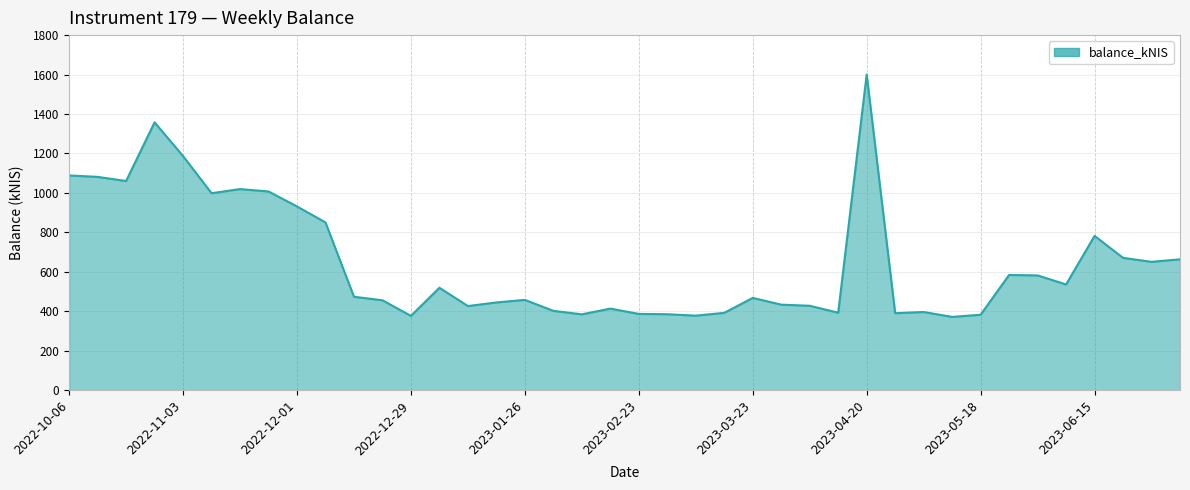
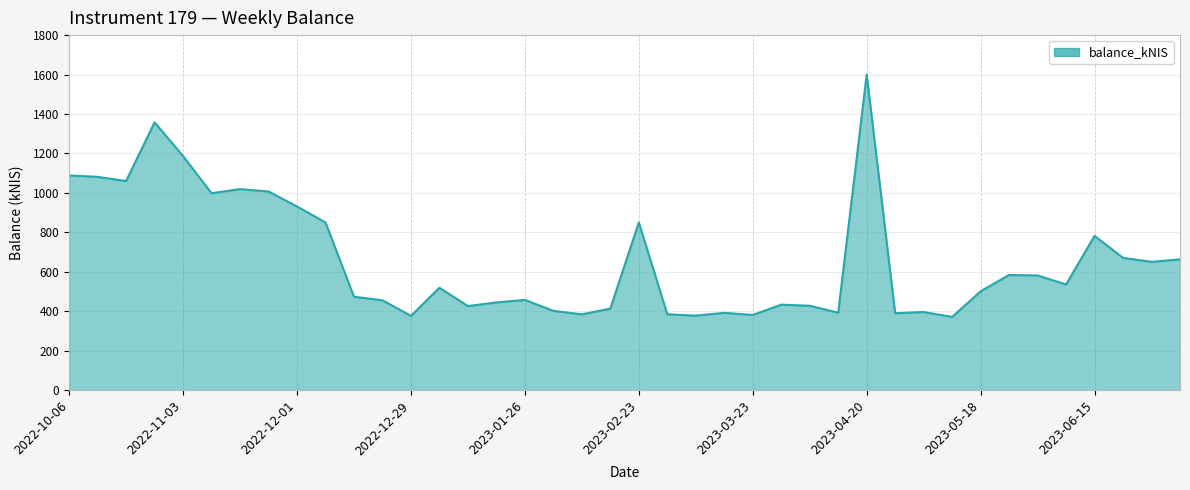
2023-02-23: 390 -> 850
2023-03-23: 470 -> 380
2023-05-18: 380 -> 500
